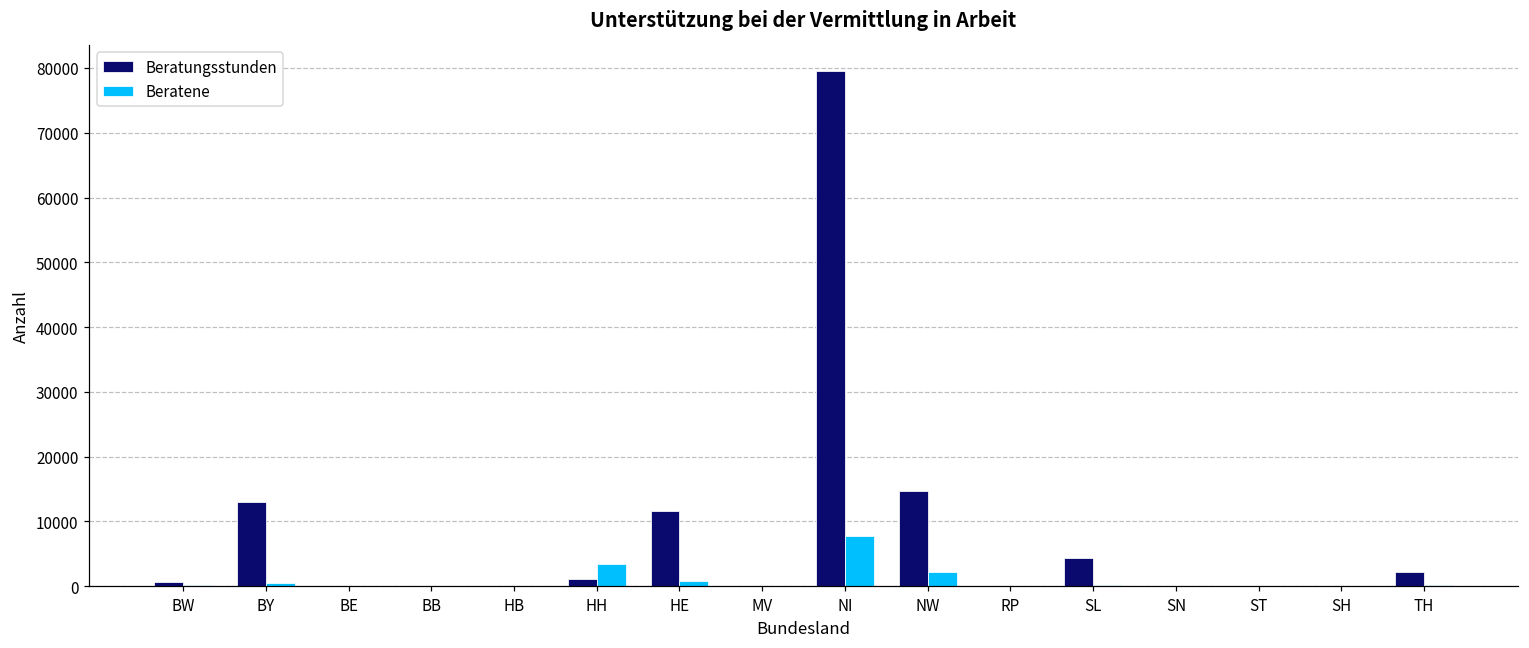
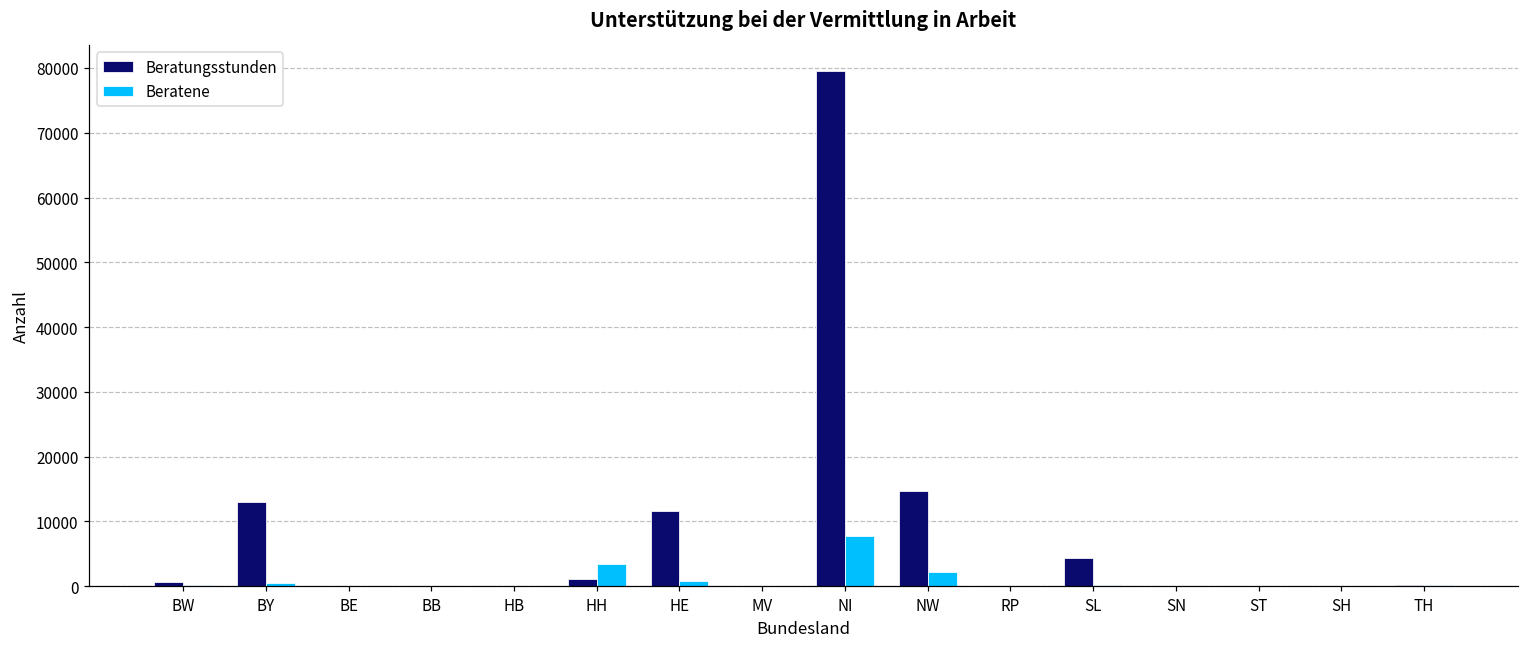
Beratungsstunden, TH: 2000 -> 0
